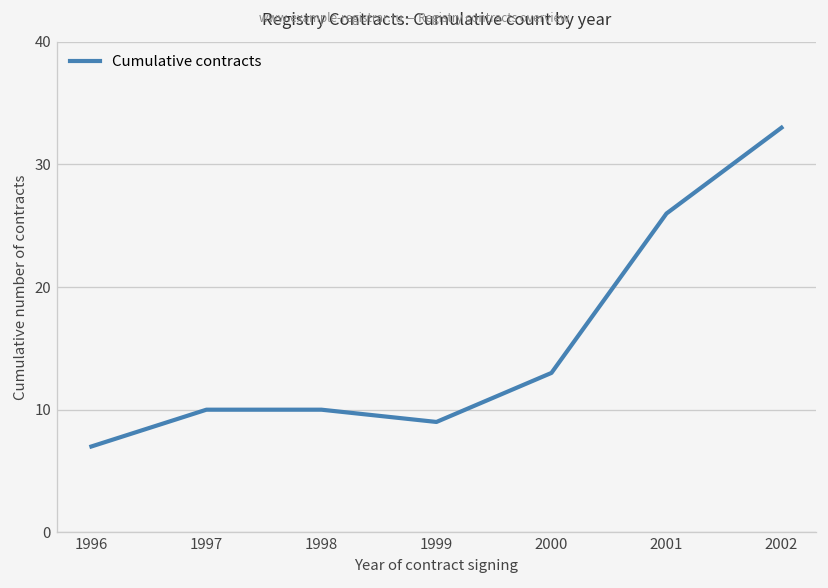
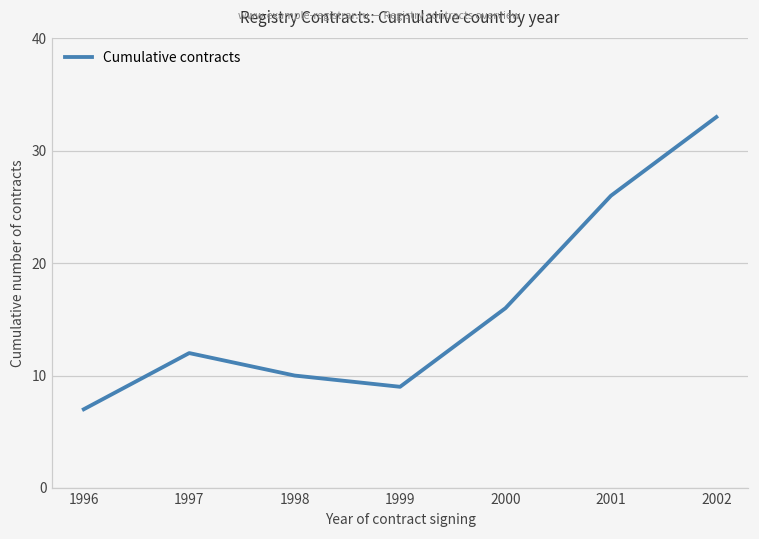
1997: 10 -> 12
2000: 13 -> 16
